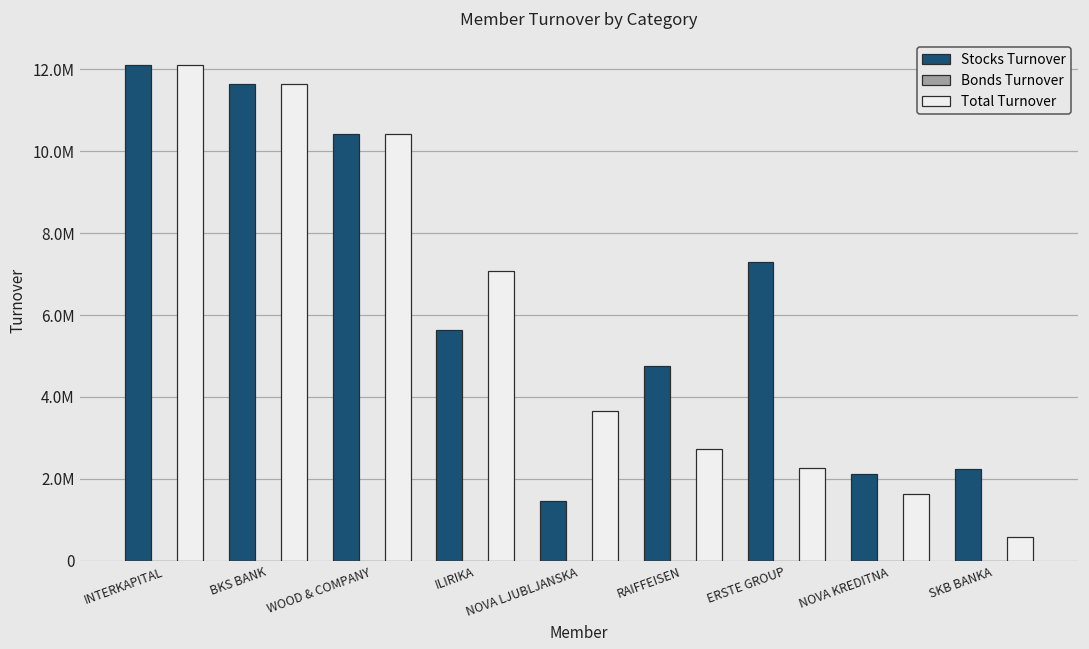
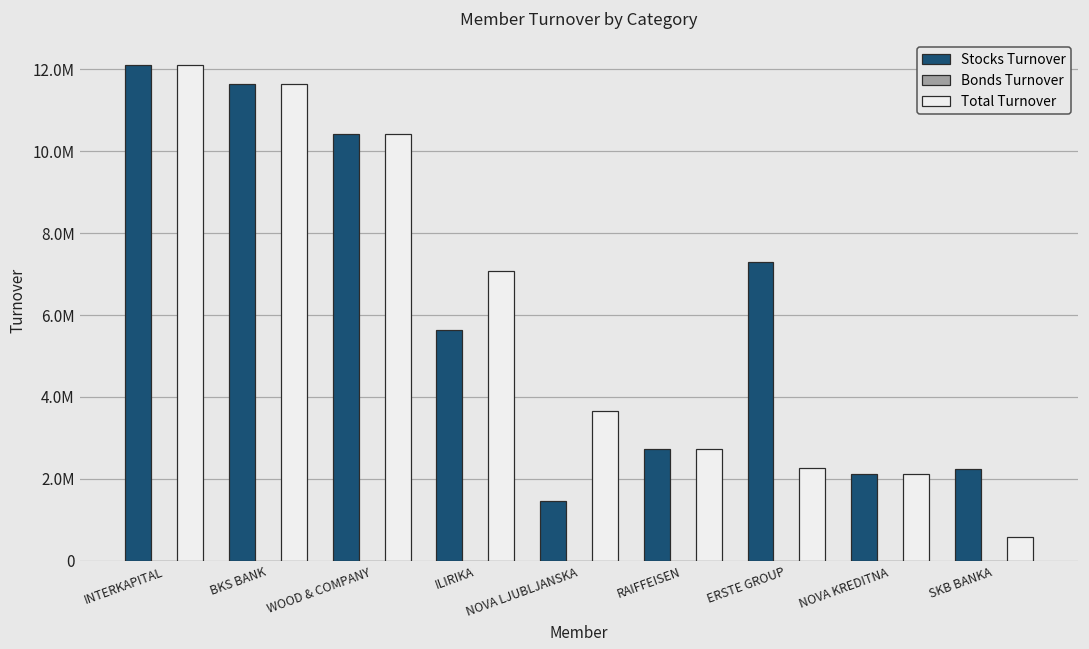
Stocks Turnover, RAIFFEISEN: 4800000 -> 2700000
Total Turnover, NOVA KREDITNA: 1600000 -> 2100000
